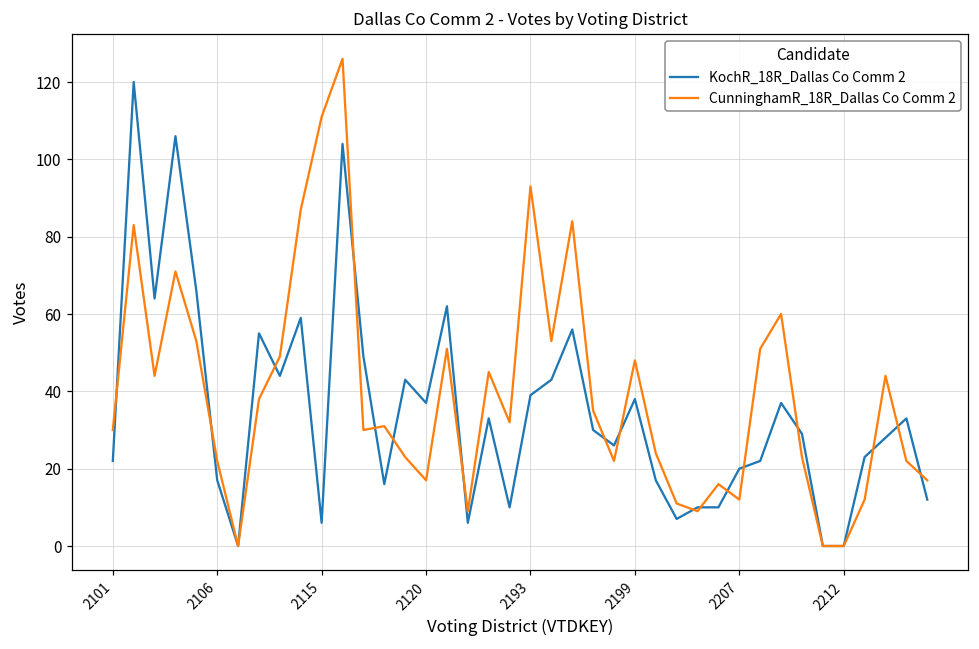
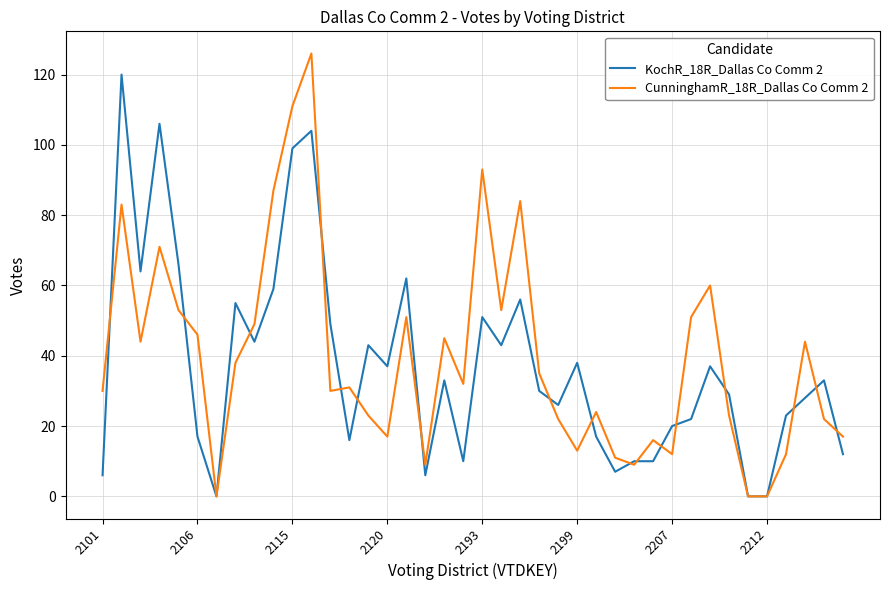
KochR_18R_Dallas Co Comm 2, 2101: 22 -> 6
CunninghamR_18R_Dallas Co Comm 2, 2106: 22 -> 46
KochR_18R_Dallas Co Comm 2, 2115: 6 -> 99
KochR_18R_Dallas Co Comm 2, 2193: 39 -> 51
CunninghamR_18R_Dallas Co Comm 2, 2199: 48 -> 13
